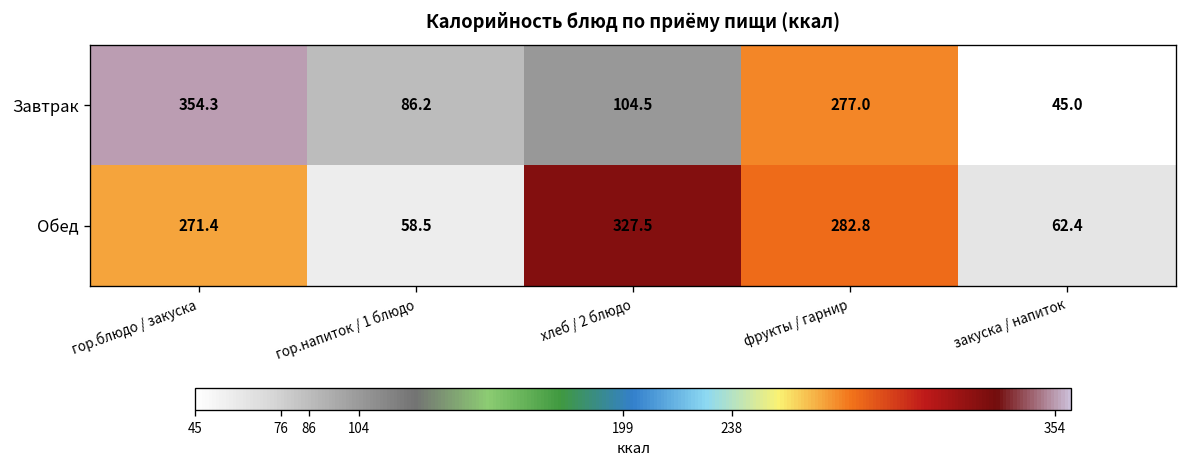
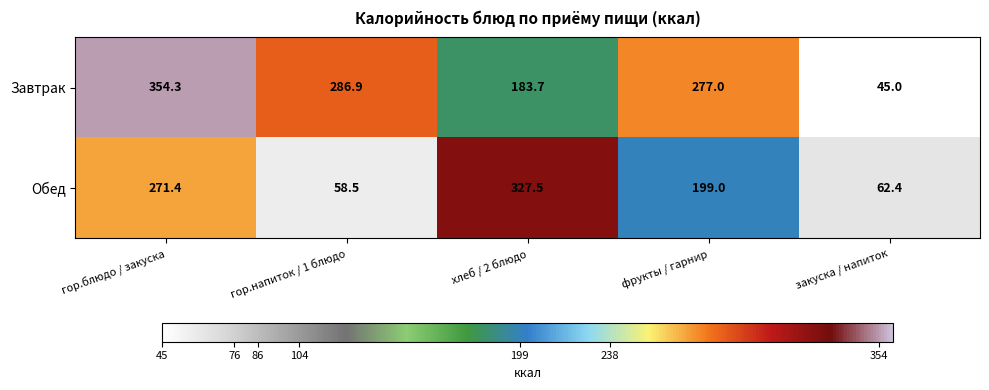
Завтрак, гор.напиток / 1 блюдо: 86.2 -> 286.9
Завтрак, хлеб / 2 блюдо: 104.5 -> 183.7
Обед, фрукты / гарнир: 282.8 -> 199.0
